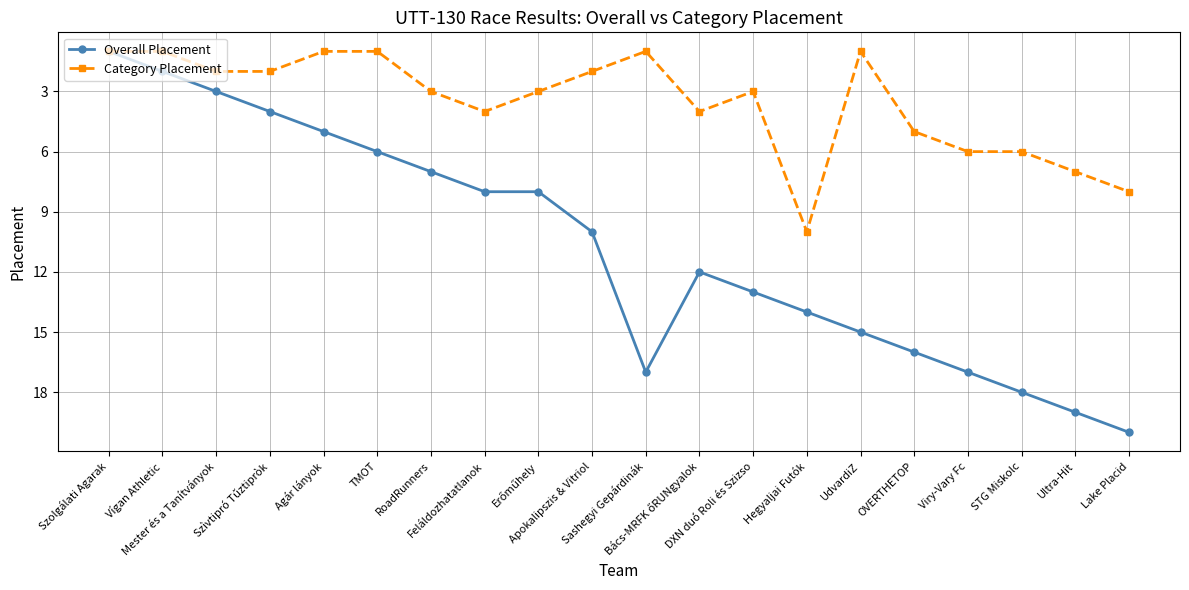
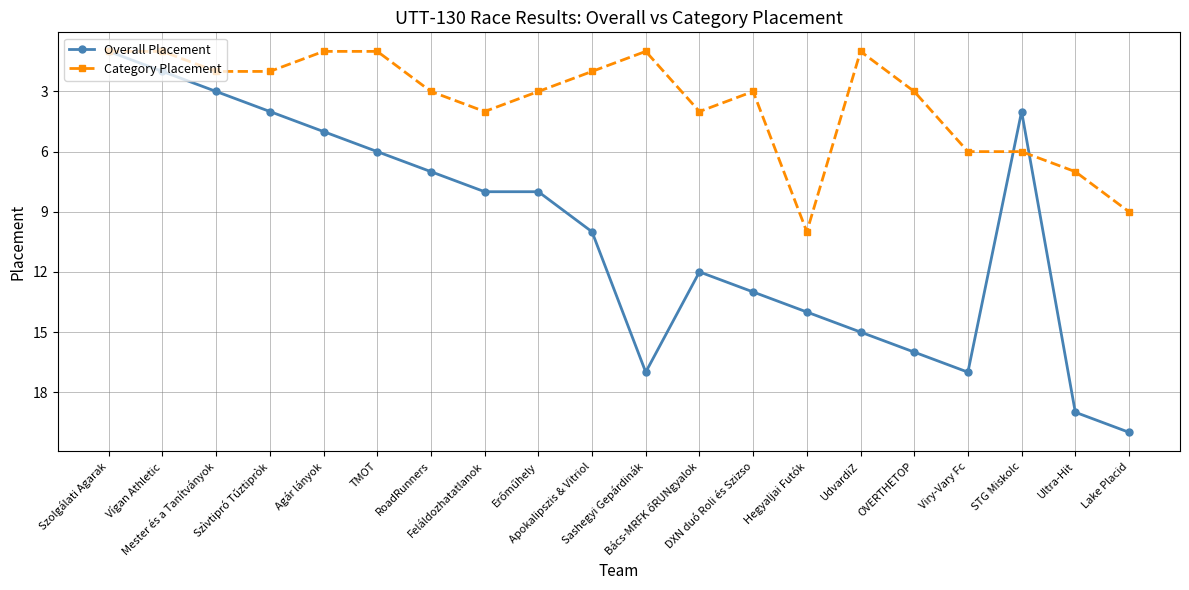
Category Placement, OVERTHETOP: 5 -> 3
Overall Placement, STG Miskolc: 18 -> 4
Category Placement, Lake Placid: 8 -> 9
